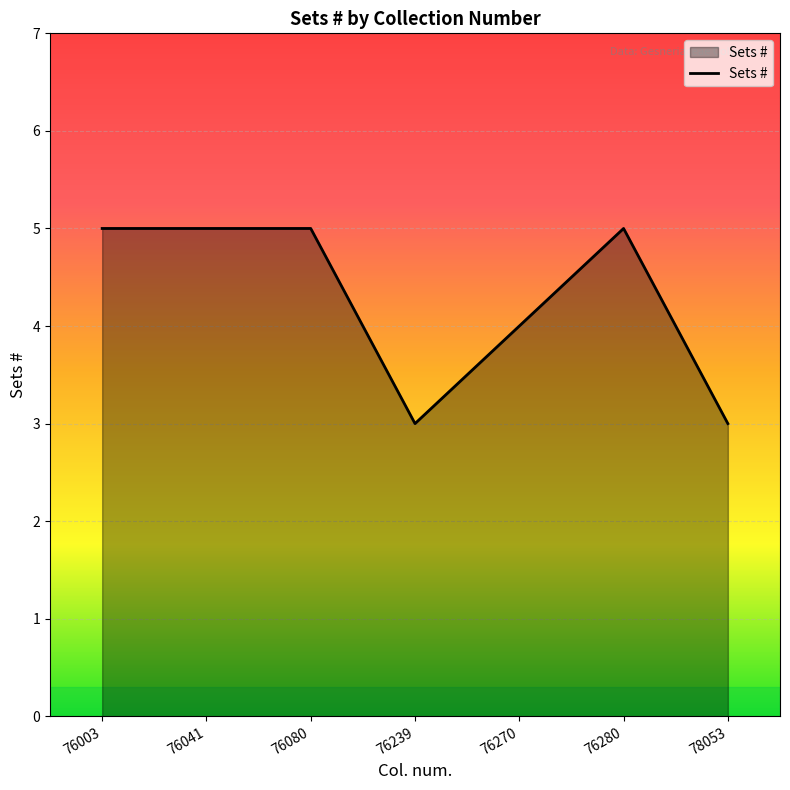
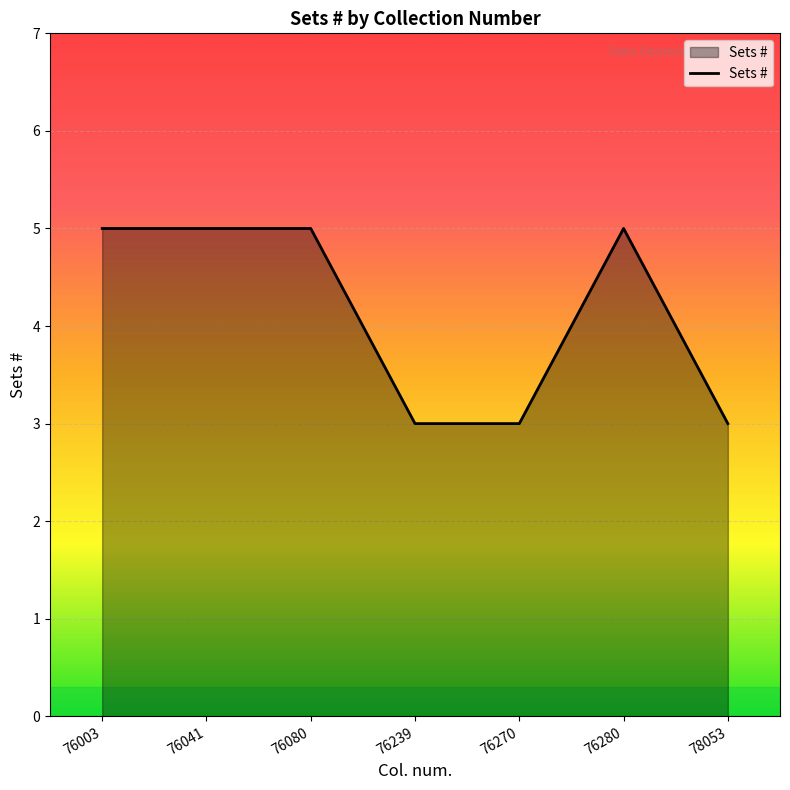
76270: 4 -> 3
